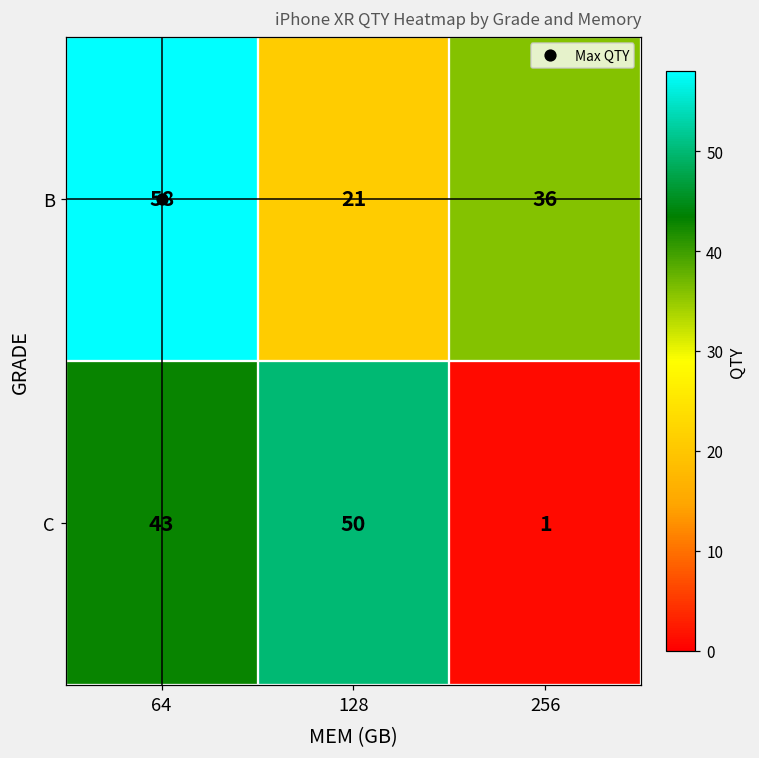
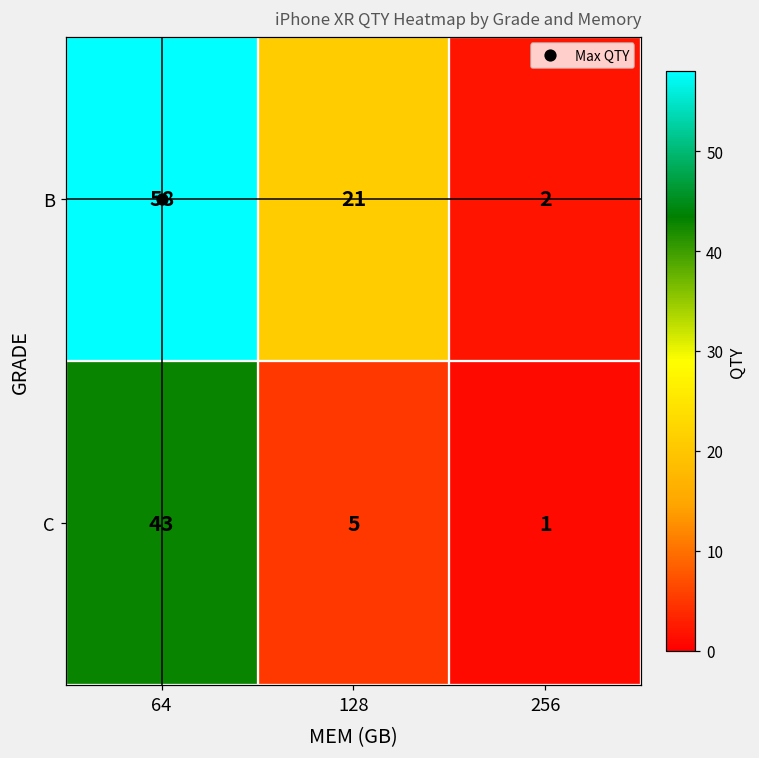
B, 256: 36 -> 2
C, 128: 50 -> 5
